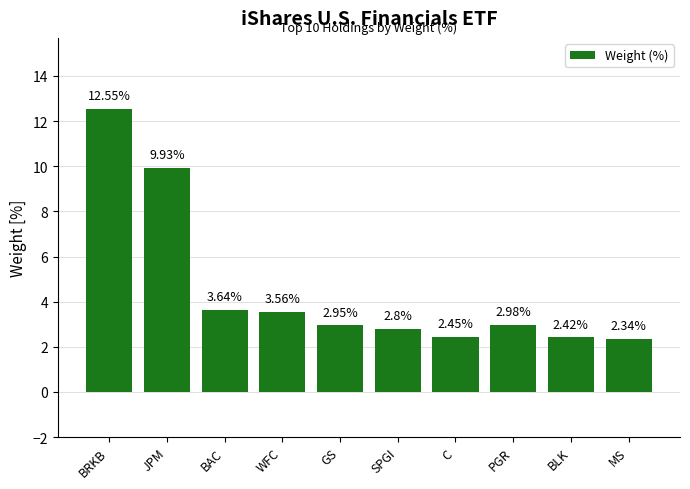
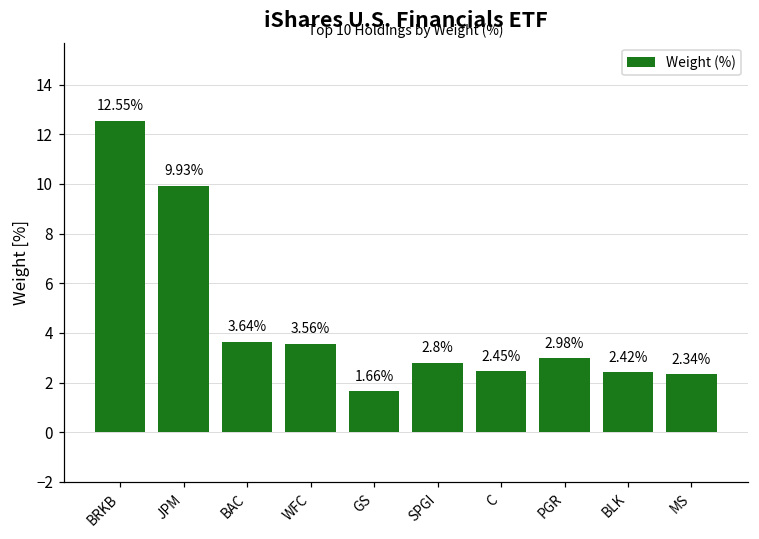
GS: 2.95% -> 1.66%
